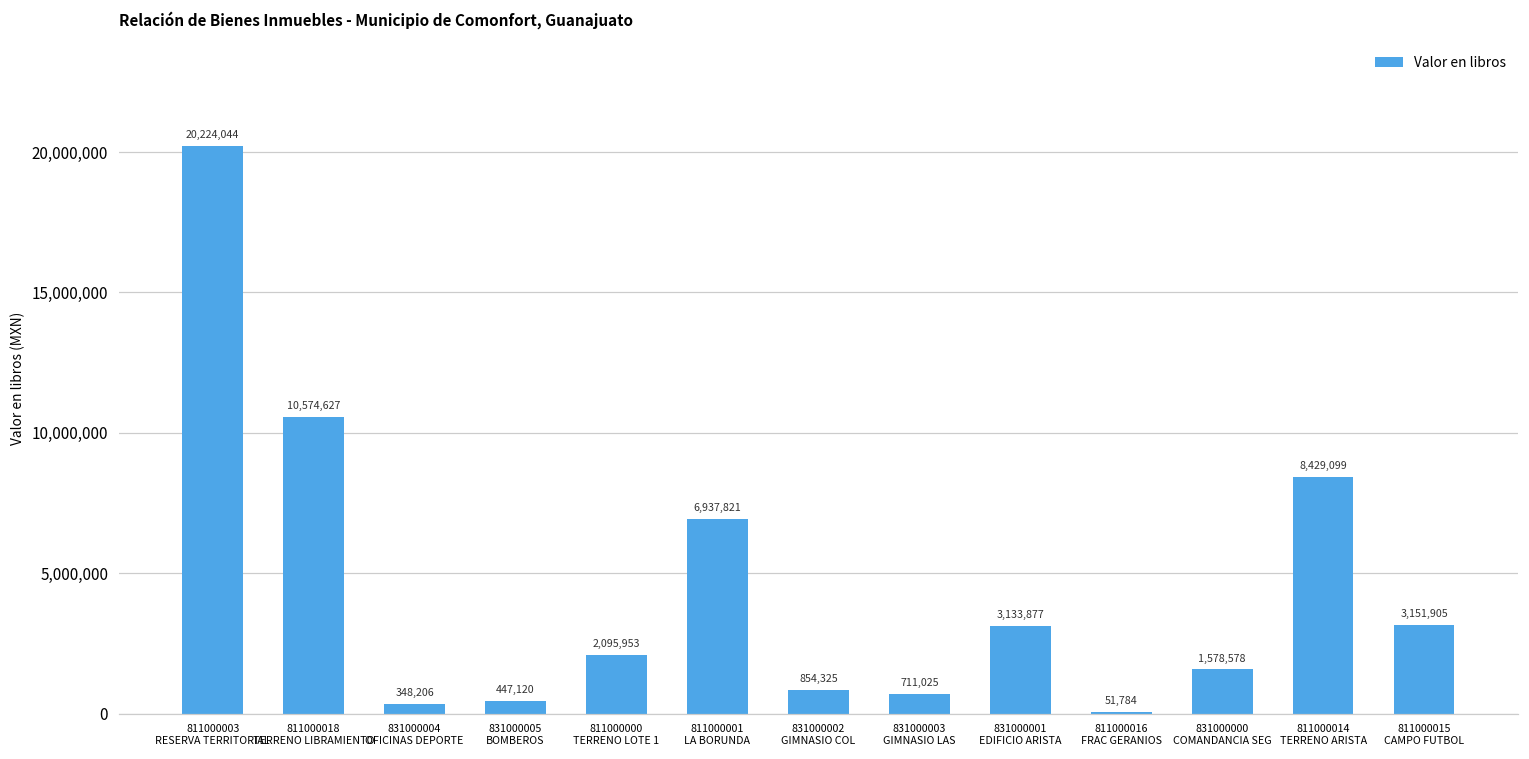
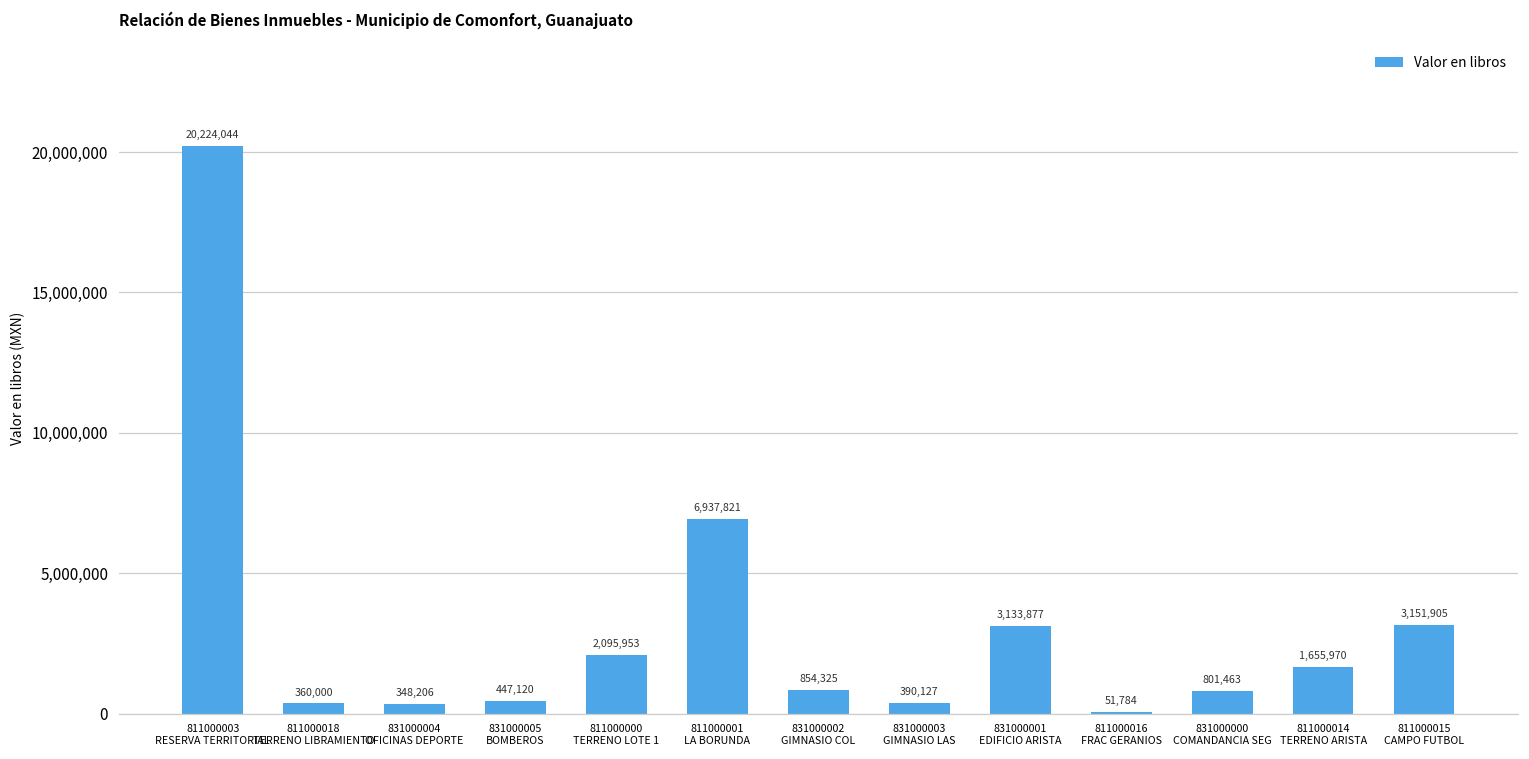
811000018 TERRENO LIBRAMIENTO: 10,574,627 -> 360,000
831000003 GIMNASIO LAS: 711,025 -> 390,127
831000000 COMANDANCIA SEG: 1,578,578 -> 801,463
811000014 TERRENO ARISTA: 8,429,099 -> 1,655,970
